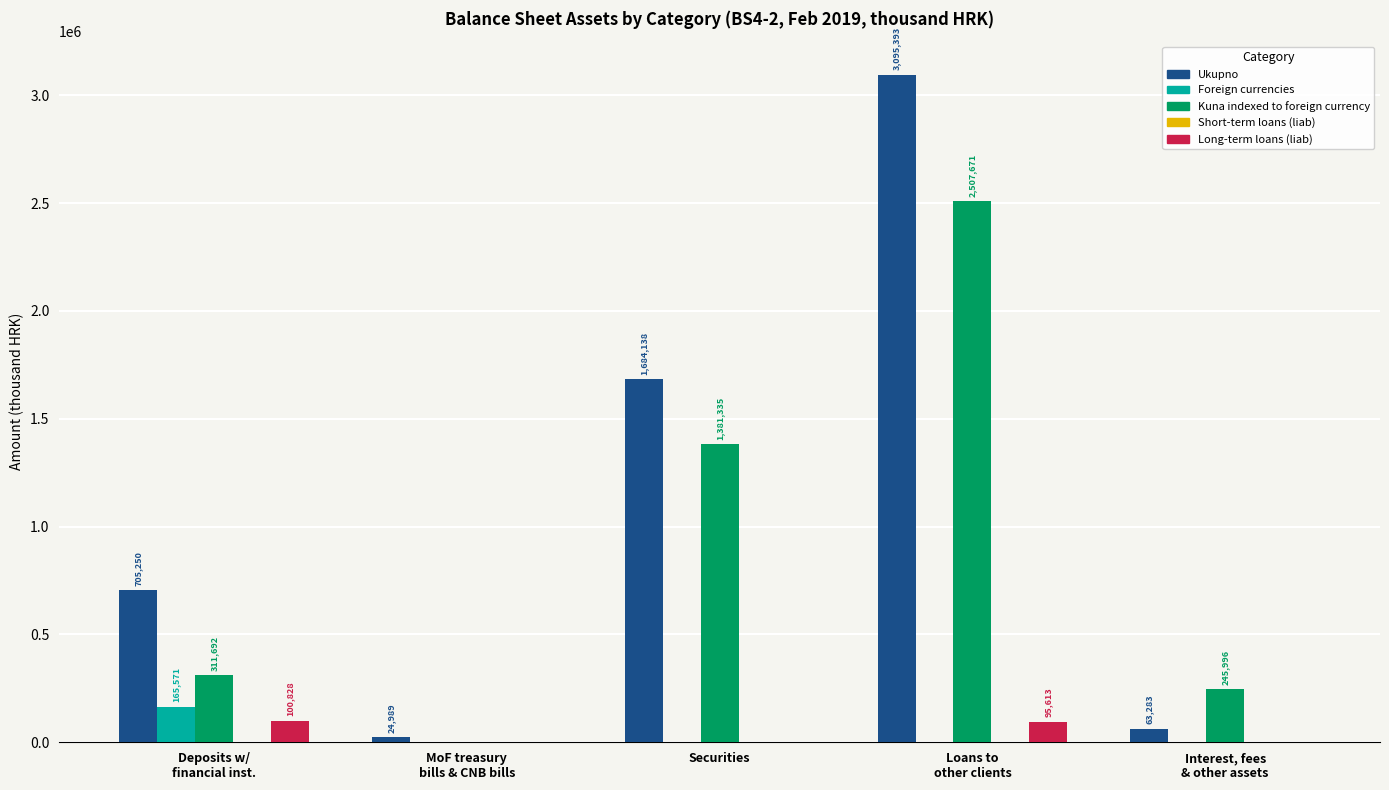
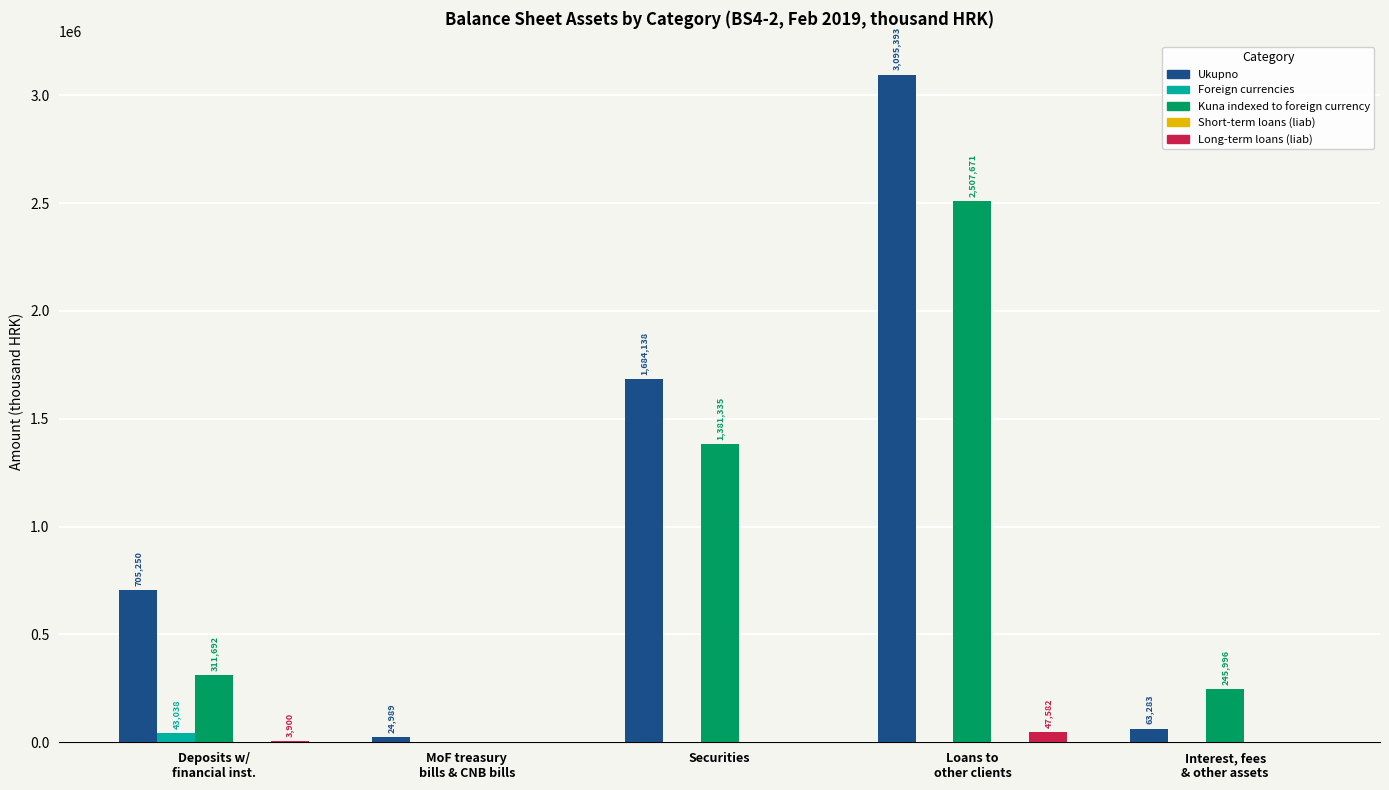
Foreign currencies, Deposits w/ financial inst.: 165,571 -> 43,038
Long-term loans (liab), Deposits w/ financial inst.: 100,828 -> 3,900
Long-term loans (liab), Loans to other clients: 95,613 -> 47,582
